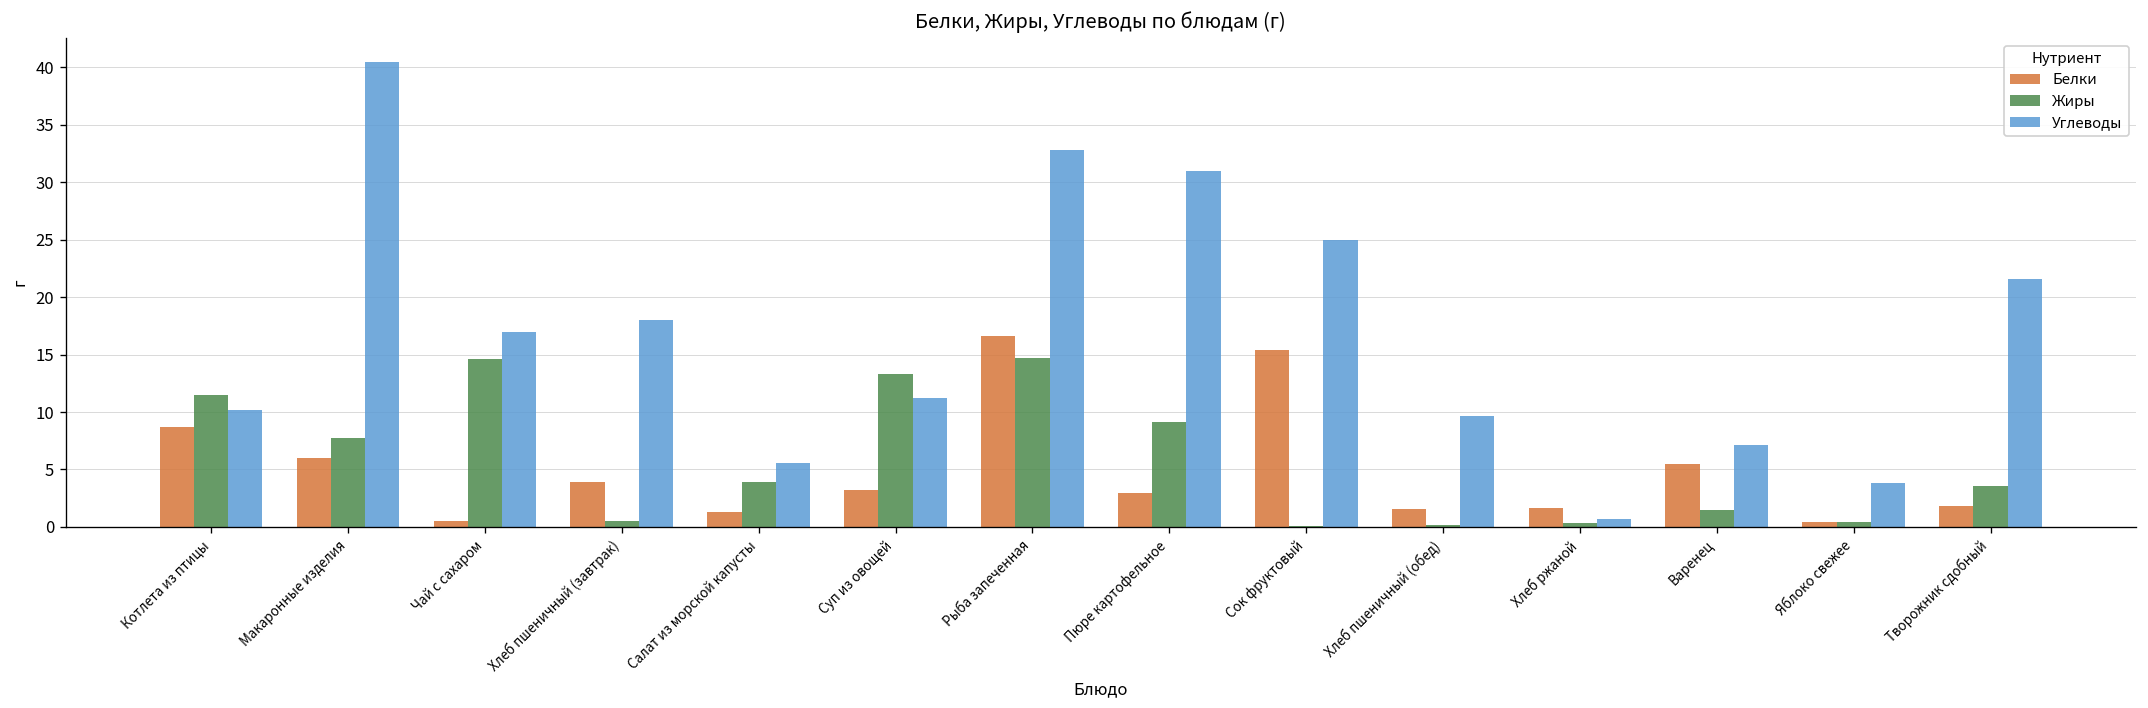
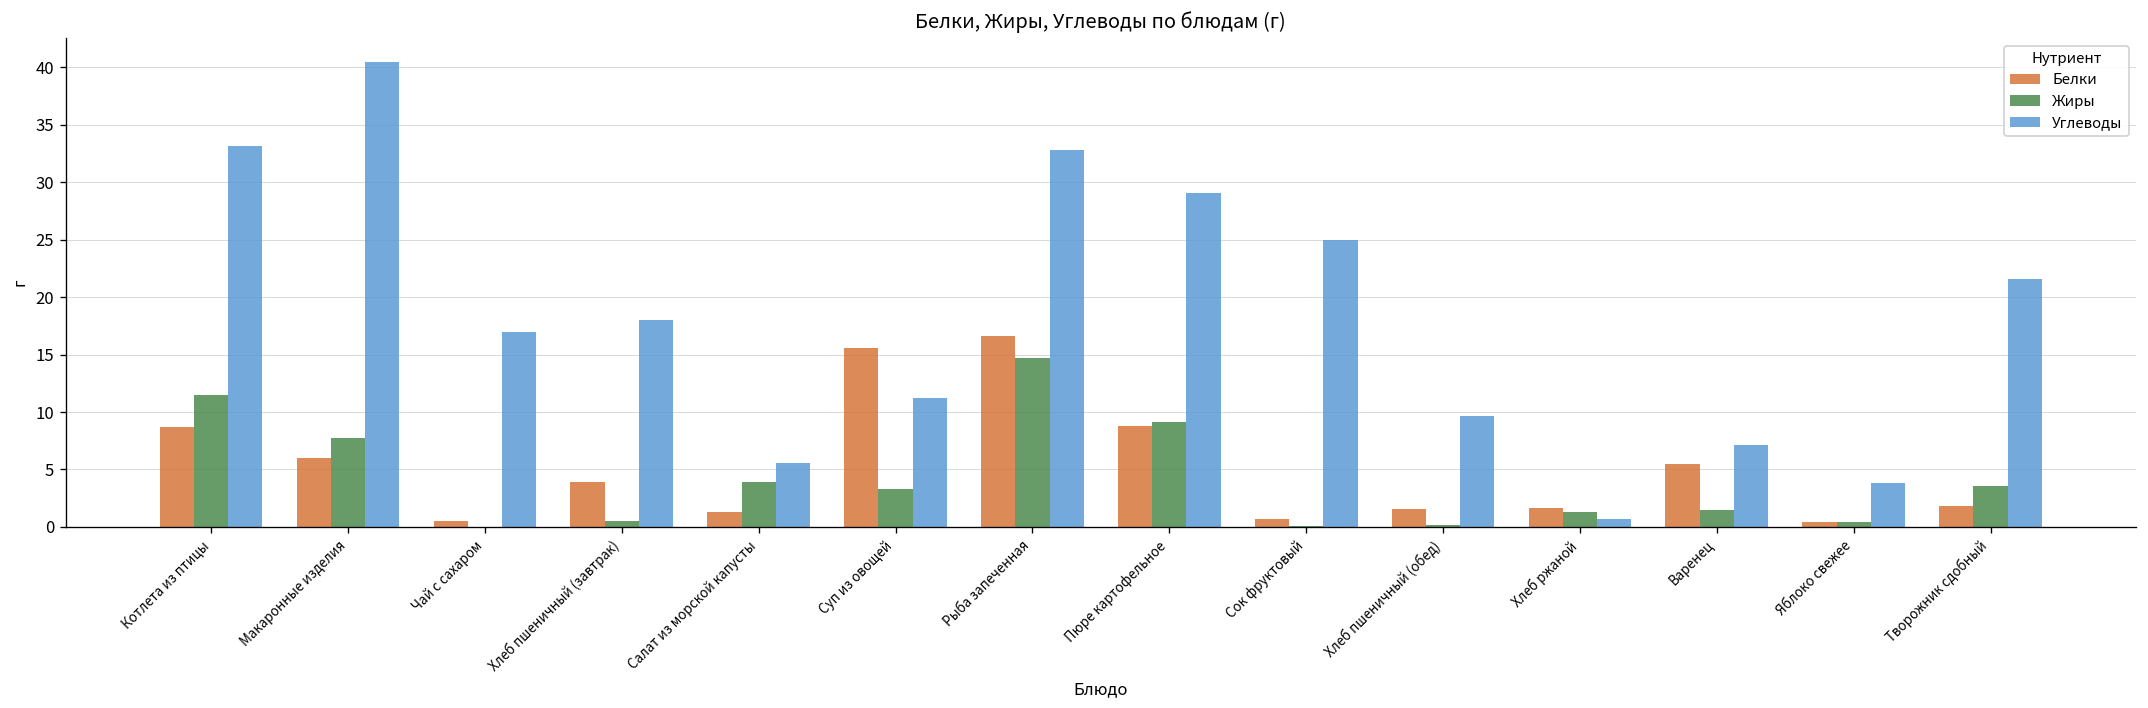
Углеводы, Котлета из птицы: 10 -> 33
Жиры, Чай с сахаром: 15 -> 0
Белки, Суп из овощей: 3 -> 16
Жиры, Суп из овощей: 13 -> 3
Белки, Пюре картофельное: 3 -> 9
Углеводы, Пюре картофельное: 31 -> 29
Белки, Сок фруктовый: 15 -> 1
Жиры, Хлеб ржаной: 0 -> 1
